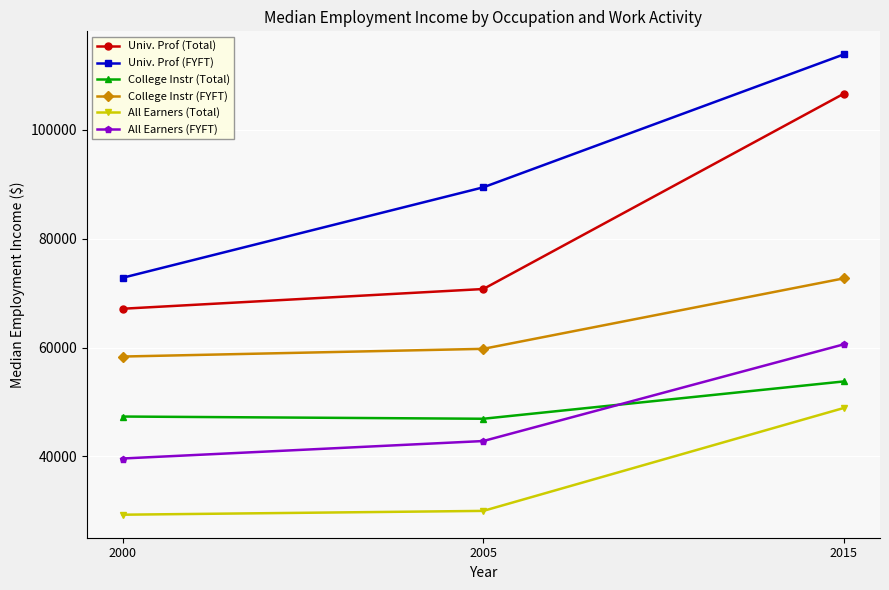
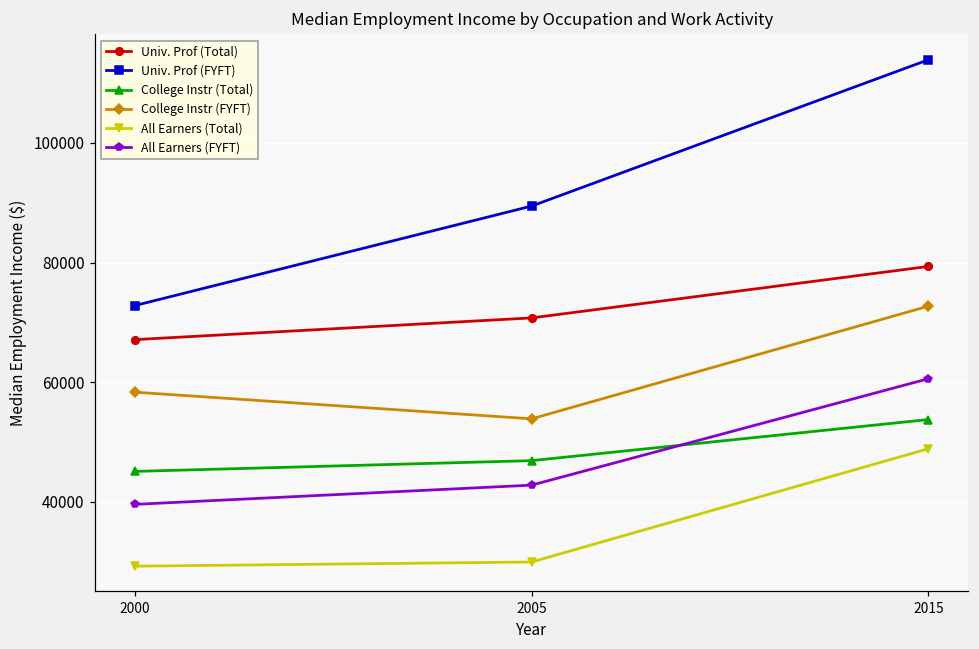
College Instr (Total), 2000: 47000 -> 45000
College Instr (FYFT), 2005: 60000 -> 54000
Univ. Prof (Total), 2015: 107000 -> 79000
